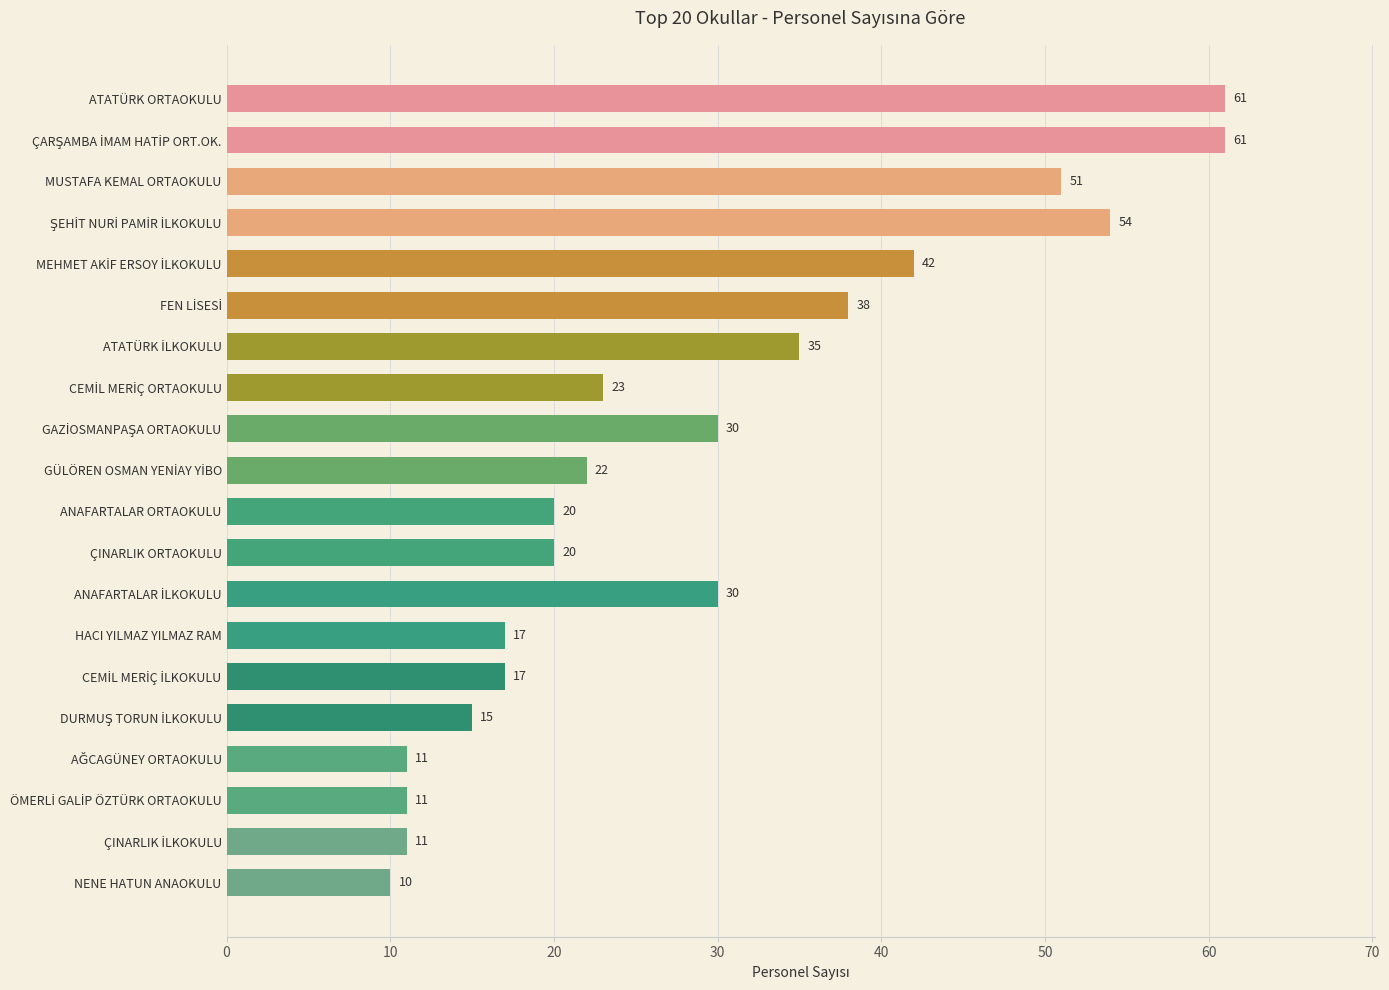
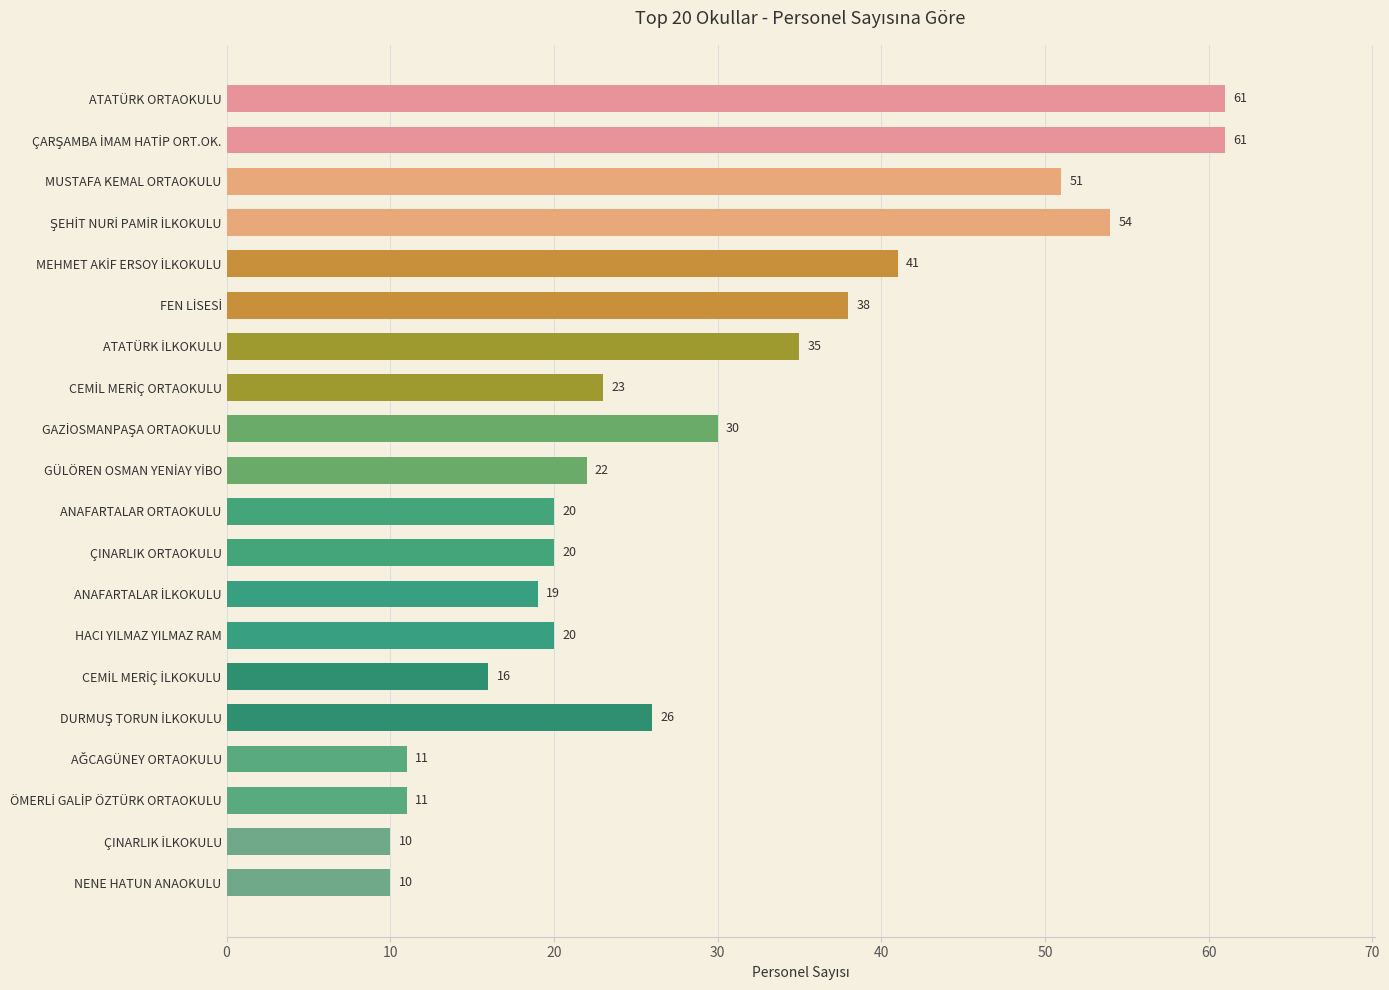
MEHMET AKİF ERSOY İLKOKULU: 42 -> 41
ANAFARTALAR İLKOKULU: 30 -> 19
HACI YILMAZ YILMAZ RAM: 17 -> 20
CEMİL MERİÇ İLKOKULU: 17 -> 16
DURMUŞ TORUN İLKOKULU: 15 -> 26
ÇINARLIK İLKOKULU: 11 -> 10
